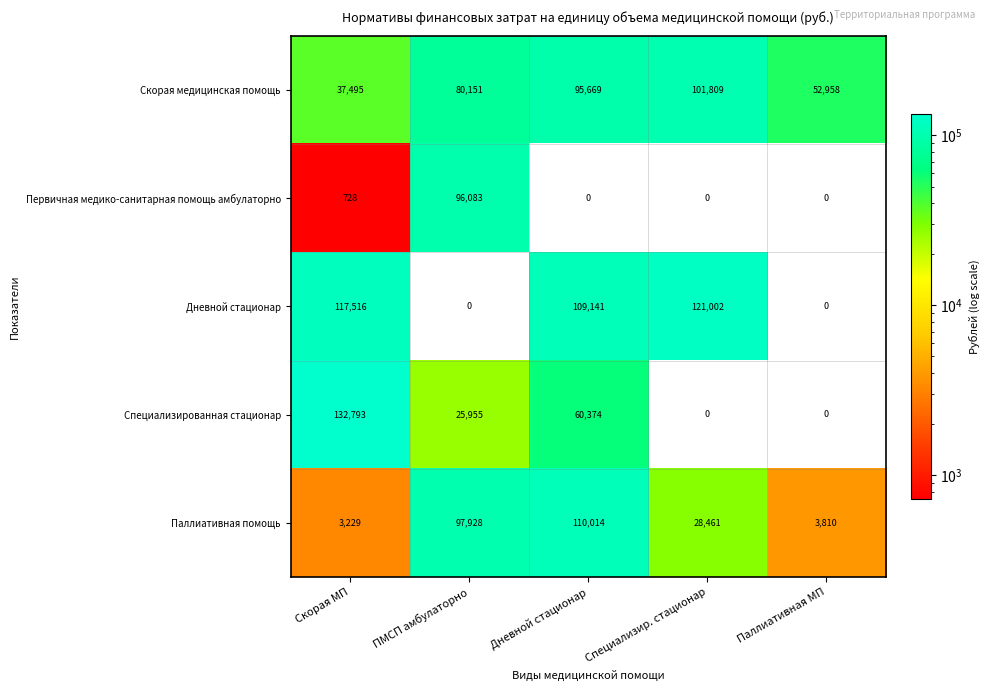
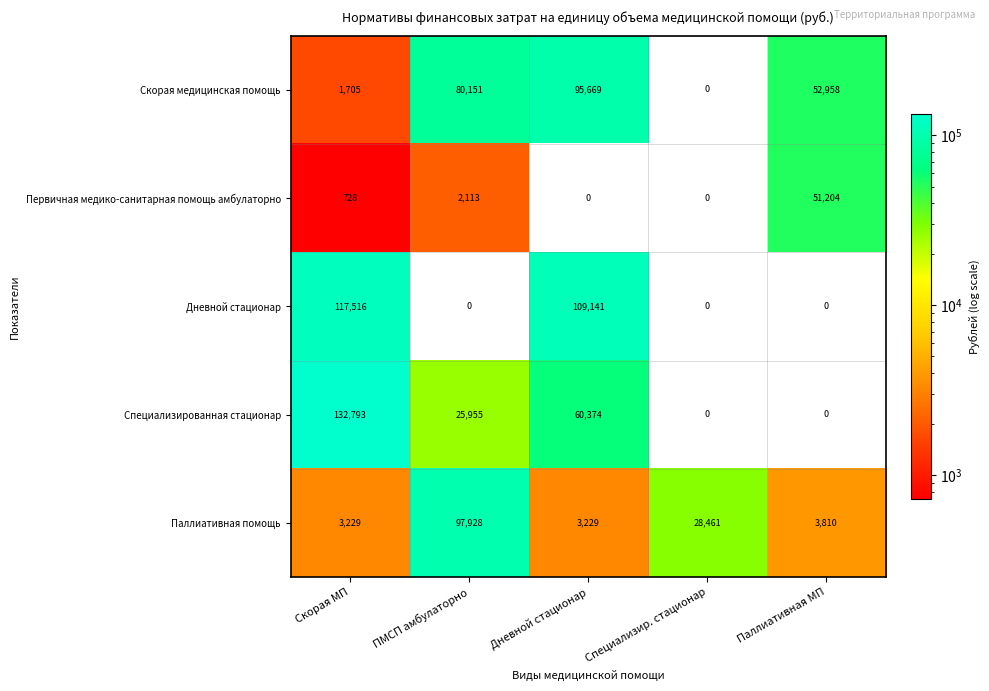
Скорая медицинская помощь, Скорая МП: 37,495 -> 1,705
Скорая медицинская помощь, Специализир. стационар: 101,809 -> 0
Первичная медико-санитарная помощь амбулаторно, ПМСП амбулаторно: 96,083 -> 2,113
Первичная медико-санитарная помощь амбулаторно, Паллиативная МП: 0 -> 51,204
Дневной стационар, Специализир. стационар: 121,002 -> 0
Паллиативная помощь, Дневной стационар: 110,014 -> 3,229
